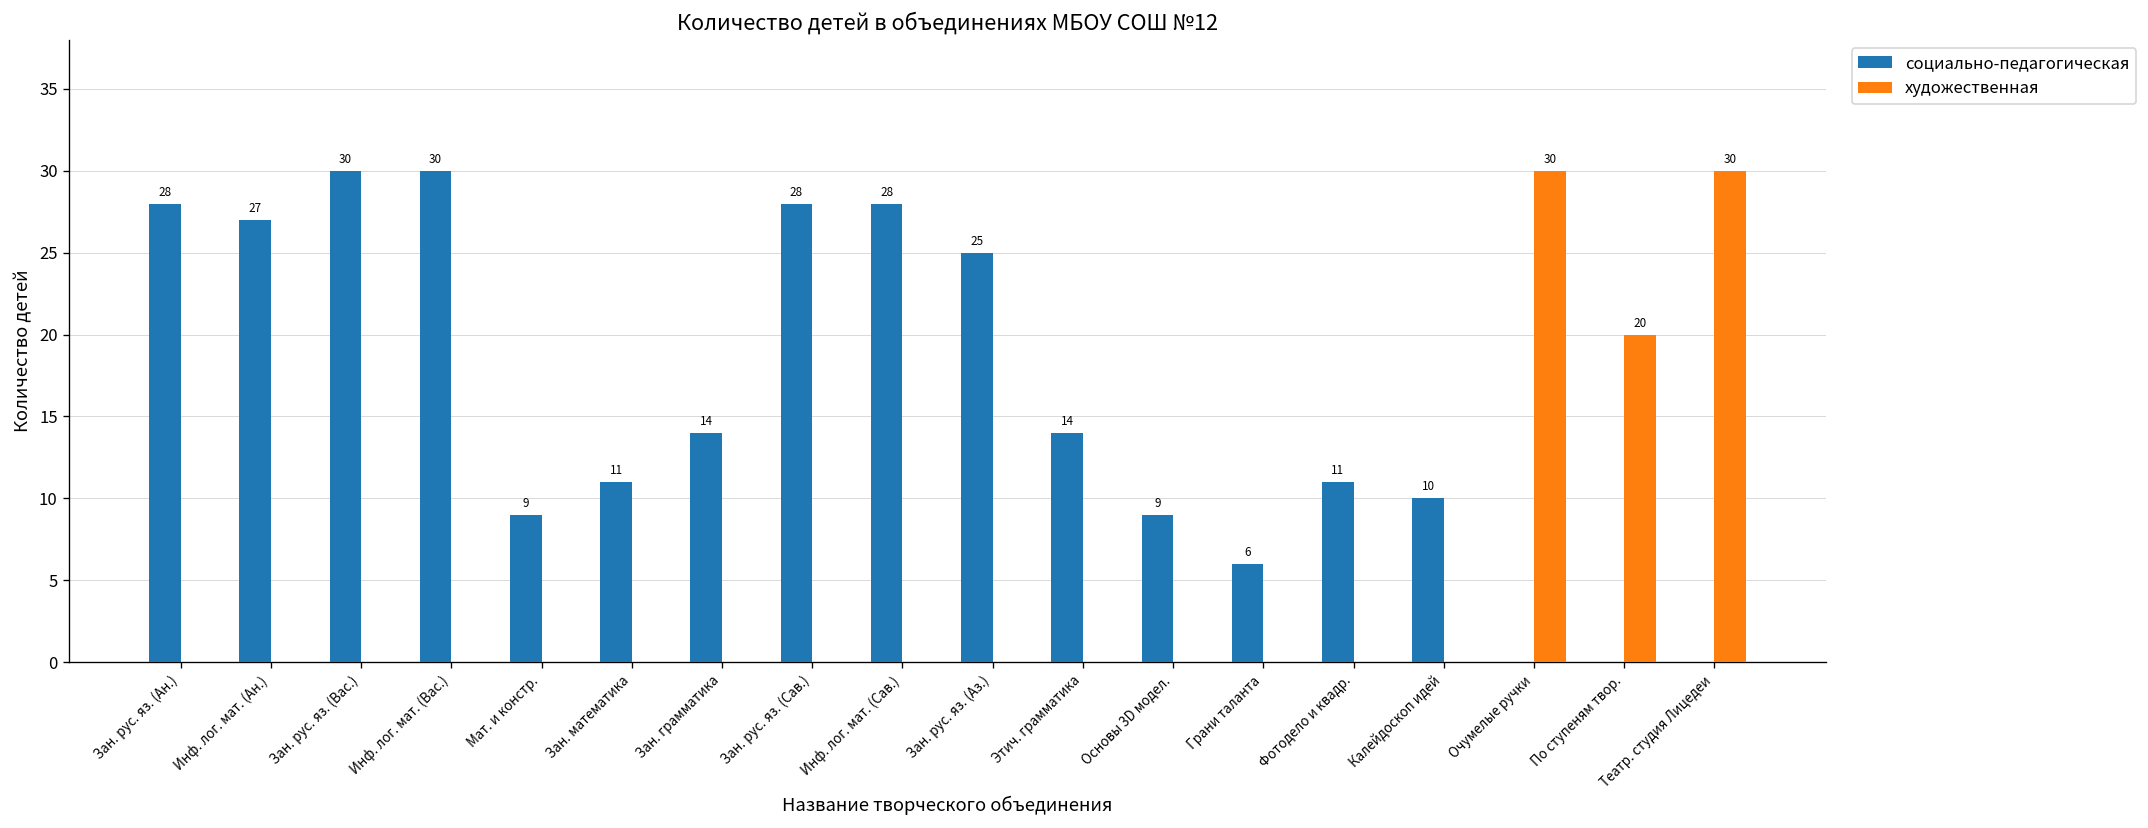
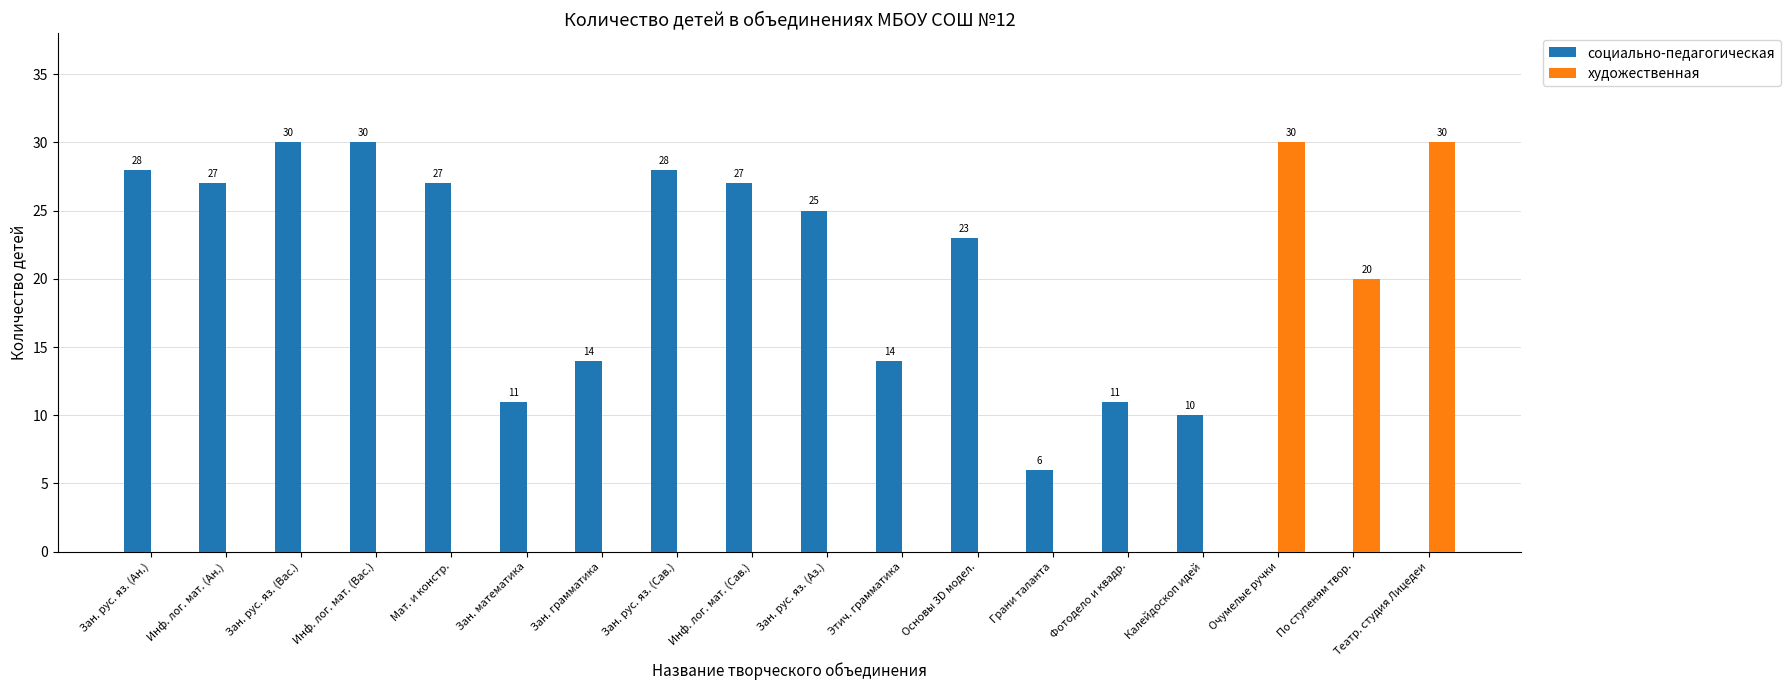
социально-педагогическая, Мат. и констр.: 9 -> 27
социально-педагогическая, Инф. лог. мат. (Сав.): 28 -> 27
социально-педагогическая, Основы 3D модел.: 9 -> 23
